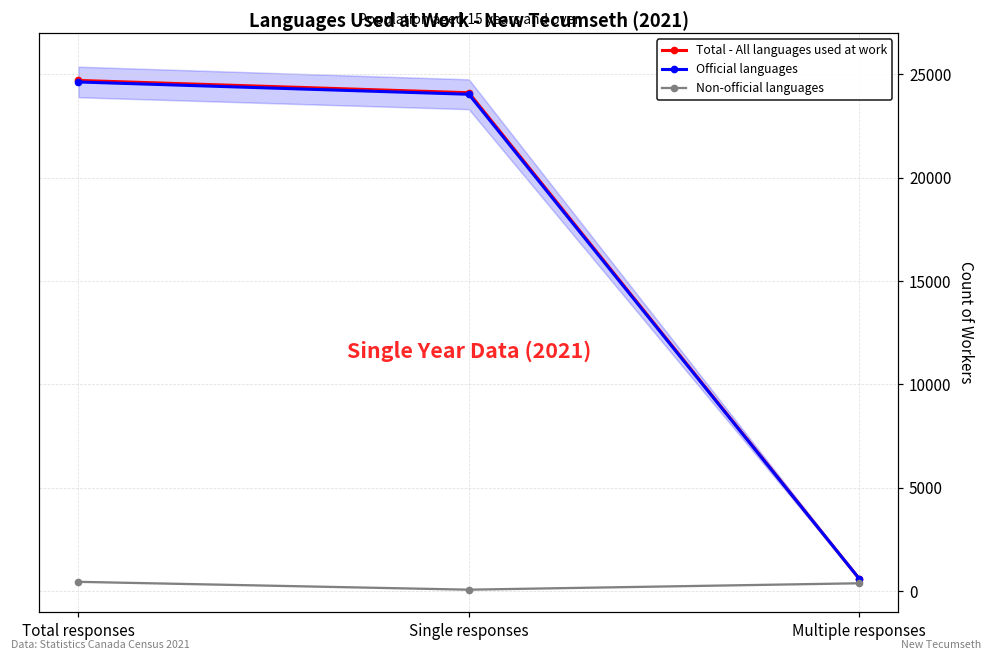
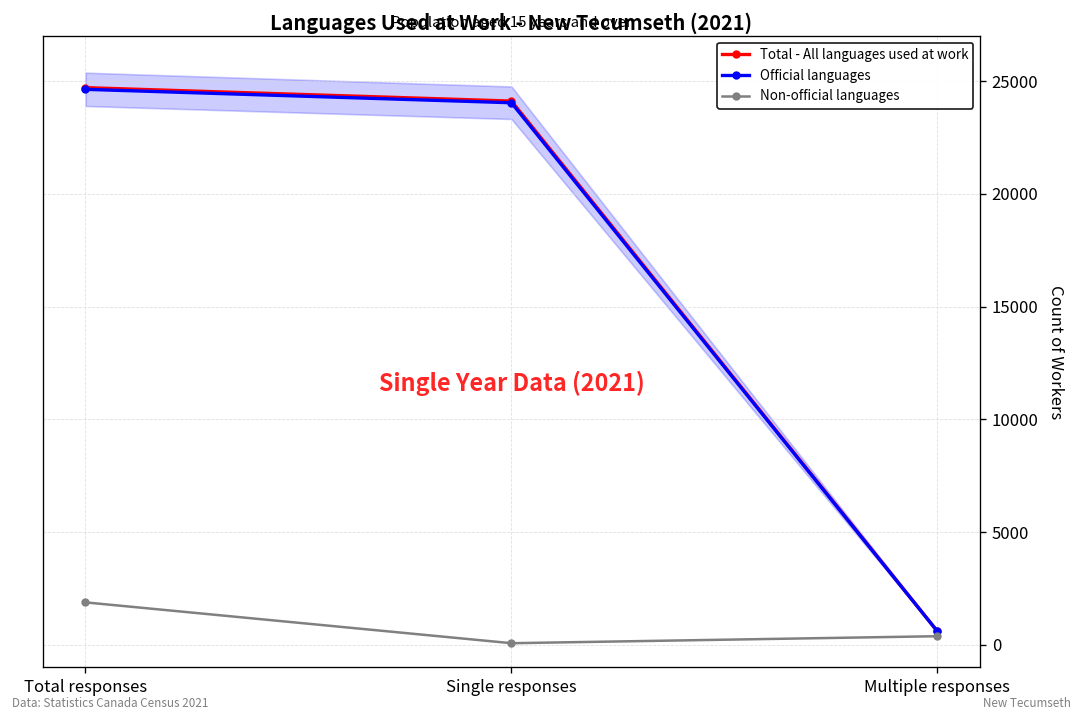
Non-official languages, Total responses: 500 -> 1900
